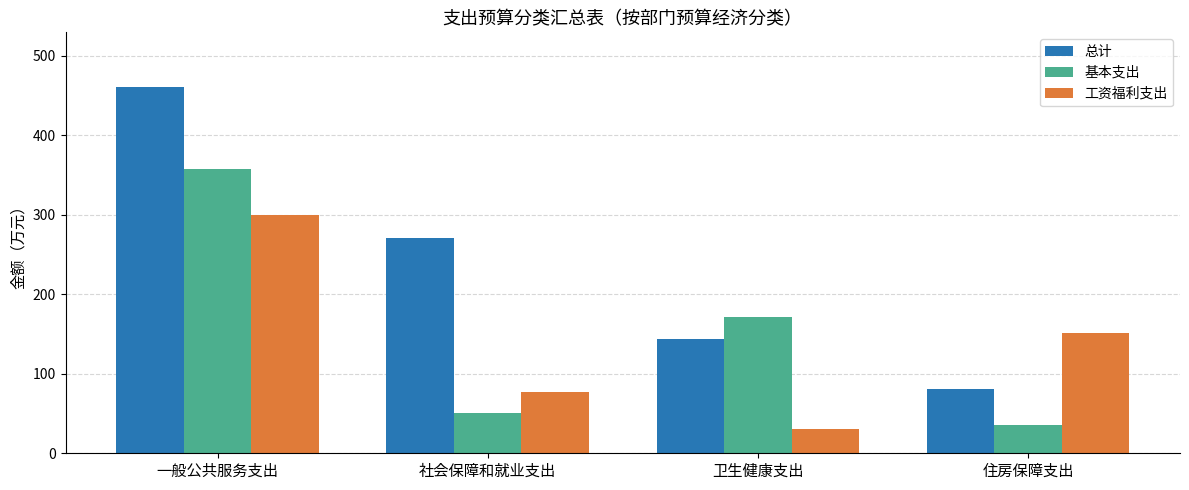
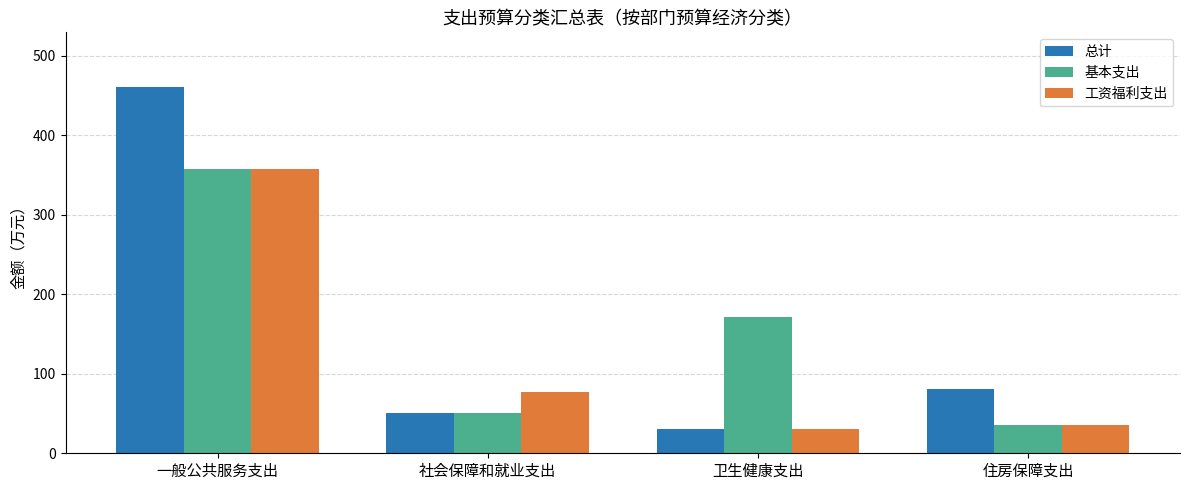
工资福利支出, 一般公共服务支出: 300 -> 360
总计, 社会保障和就业支出: 270 -> 50
总计, 卫生健康支出: 140 -> 30
工资福利支出, 住房保障支出: 150 -> 40
